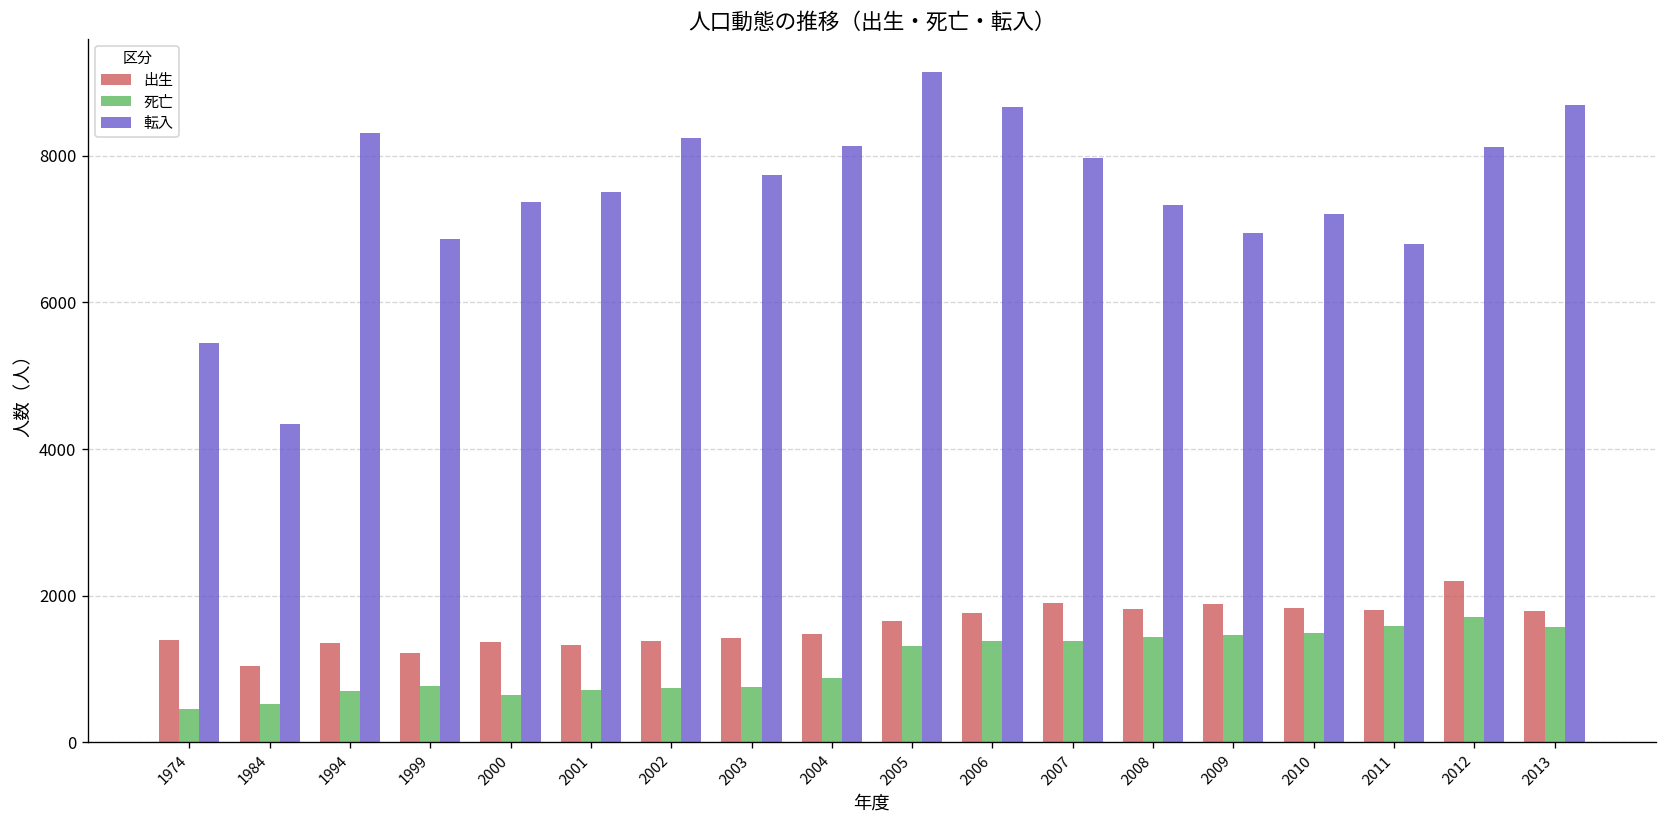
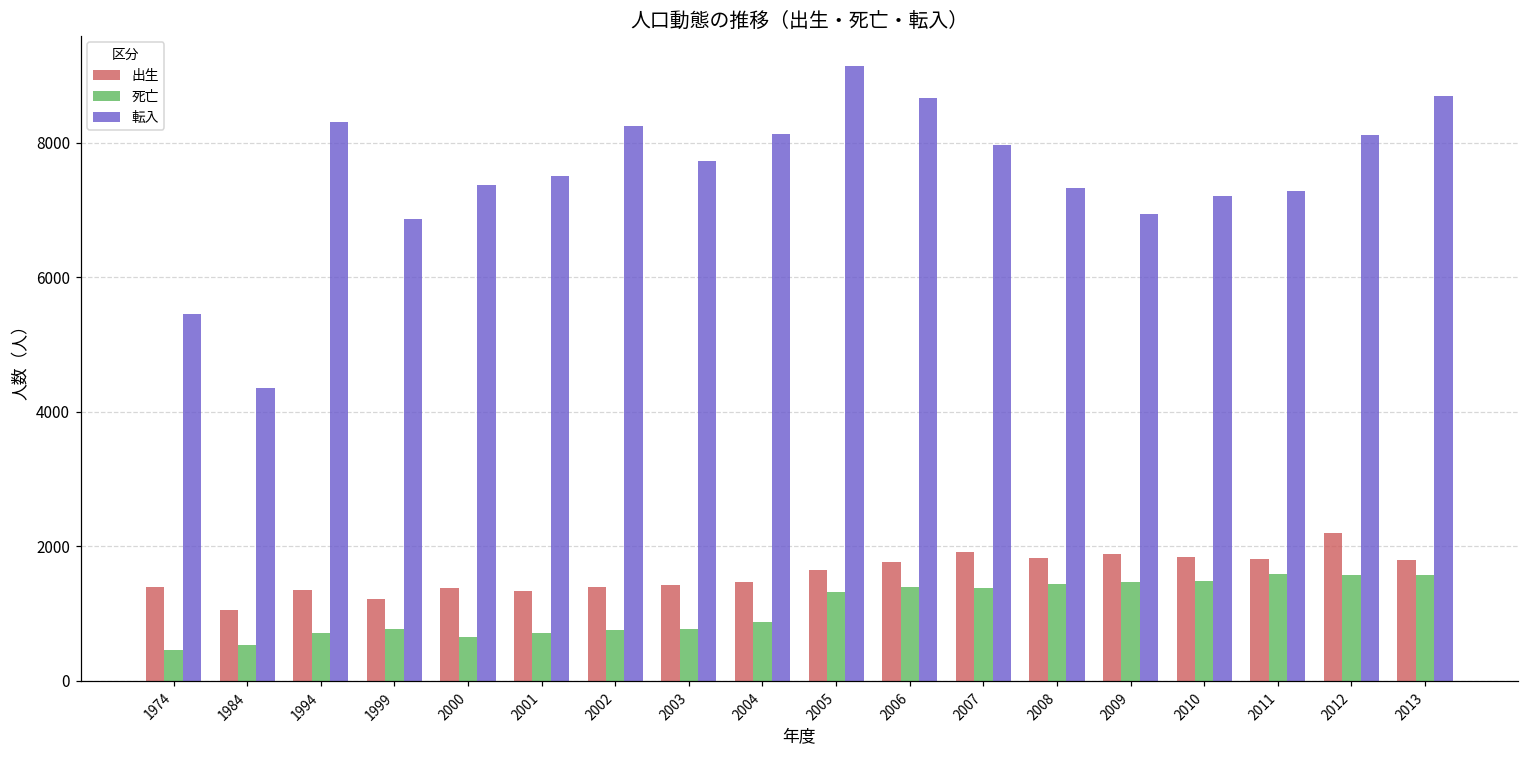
転入, 2011: 6800 -> 7300
死亡, 2012: 1700 -> 1600
